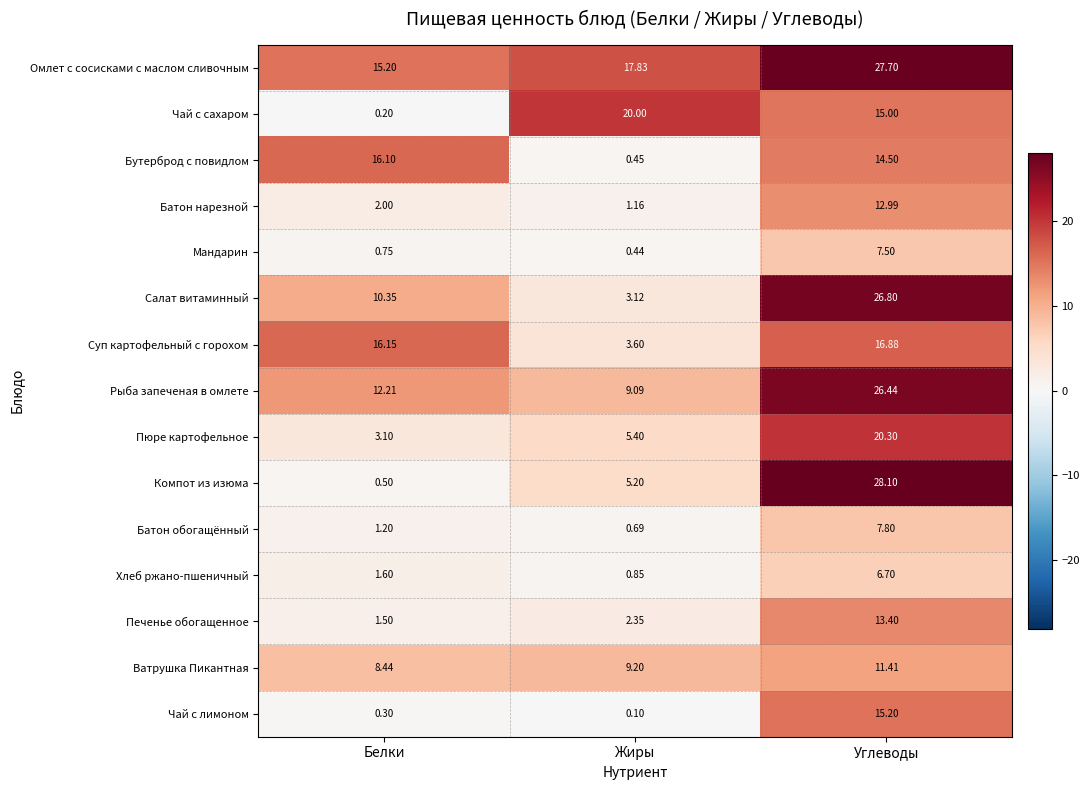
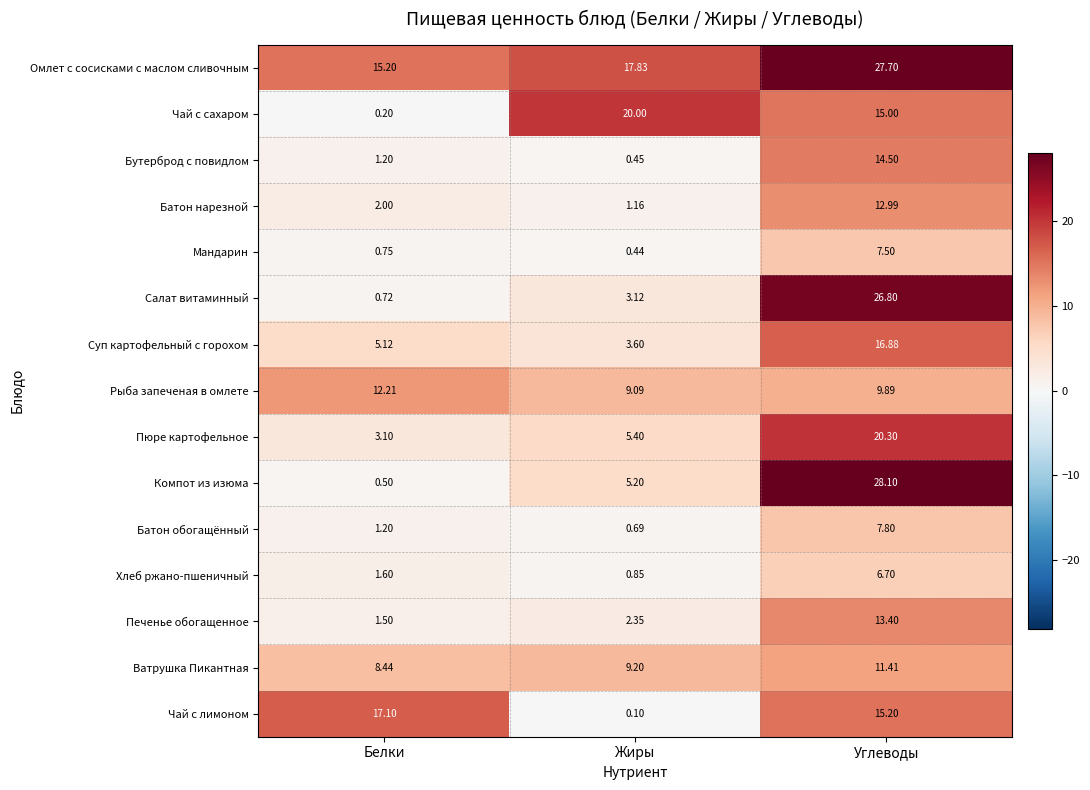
Бутерброд с повидлом, Белки: 16.10 -> 1.20
Салат витаминный, Белки: 10.35 -> 0.72
Суп картофельный с горохом, Белки: 16.15 -> 5.12
Рыба запеченая в омлете, Углеводы: 26.44 -> 9.89
Чай с лимоном, Белки: 0.30 -> 17.10
